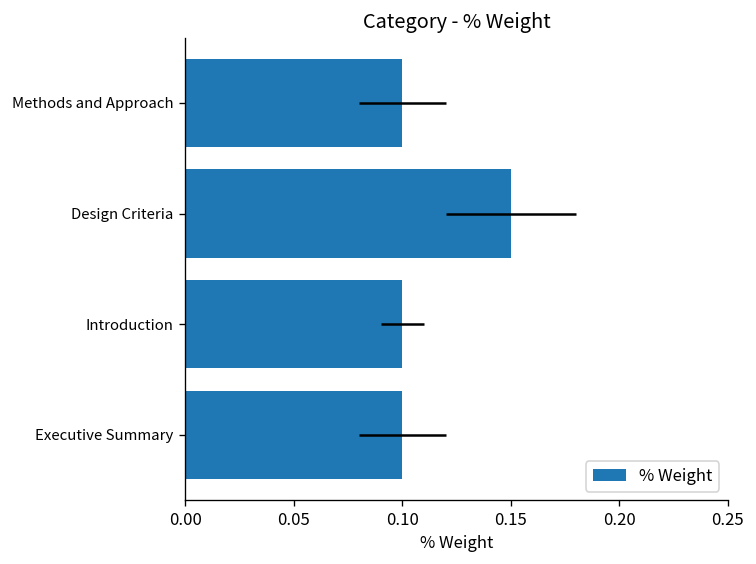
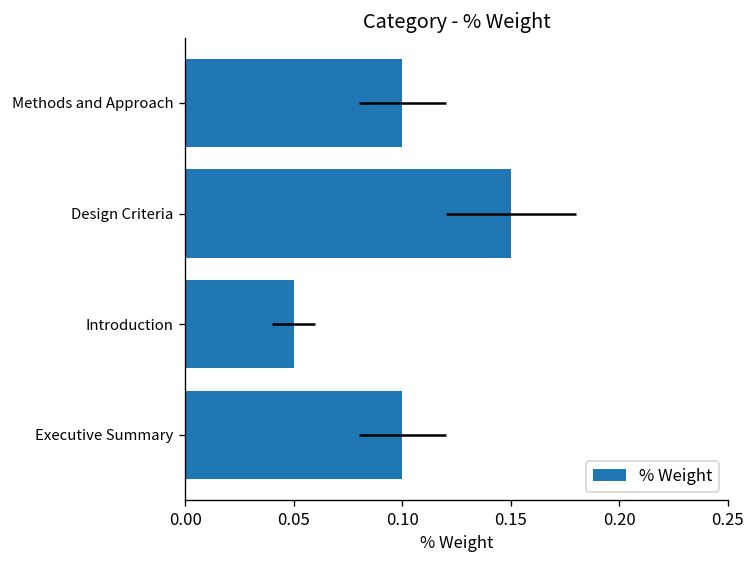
Introduction: 0.10 -> 0.05
